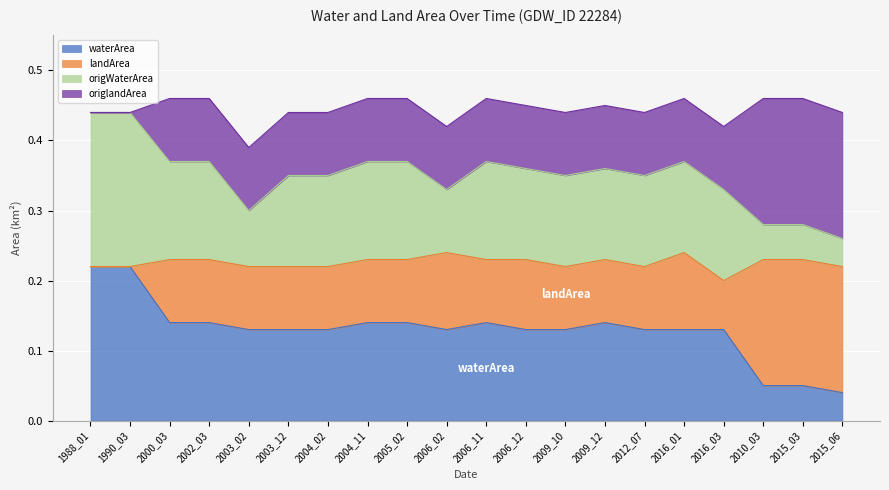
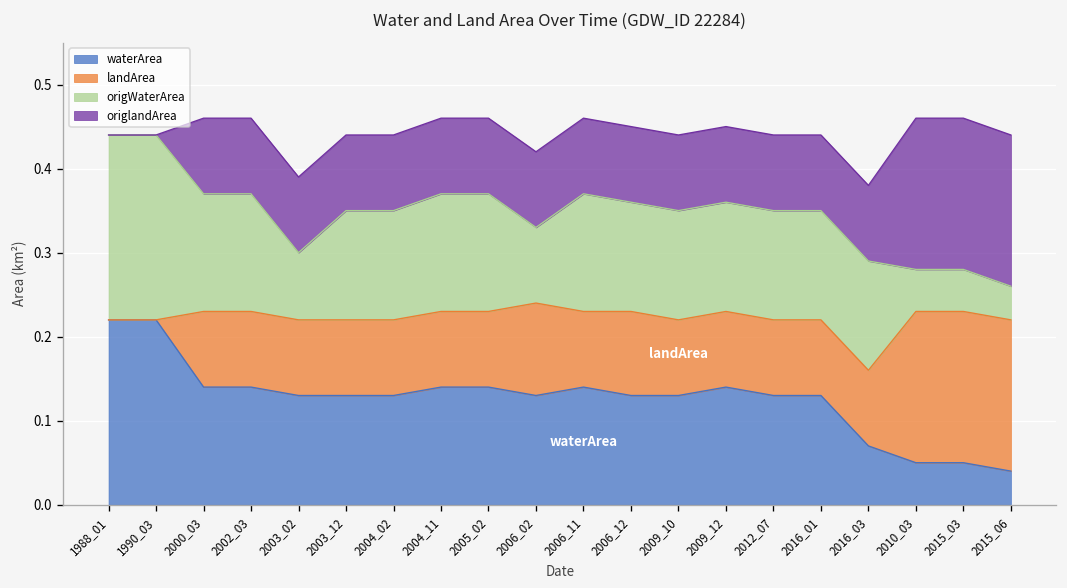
landArea, 2016_01: 0.11 -> 0.09
waterArea, 2016_03: 0.13 -> 0.07
landArea, 2016_03: 0.07 -> 0.09
